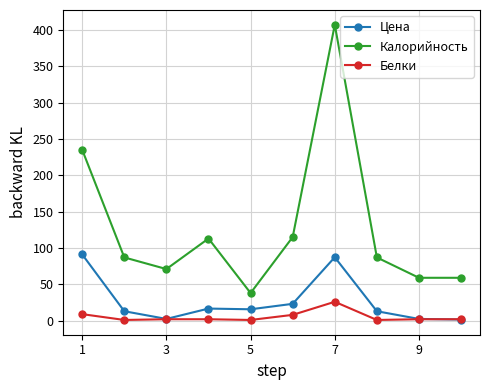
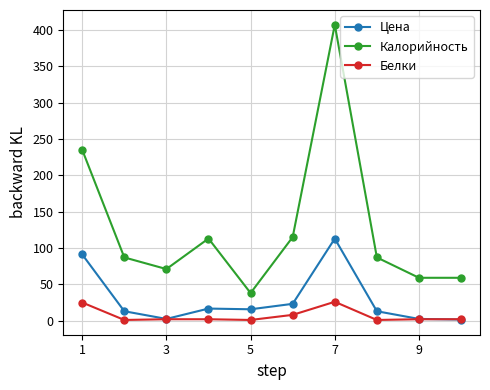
Белки, 1: 10 -> 30
Цена, 7: 90 -> 110
